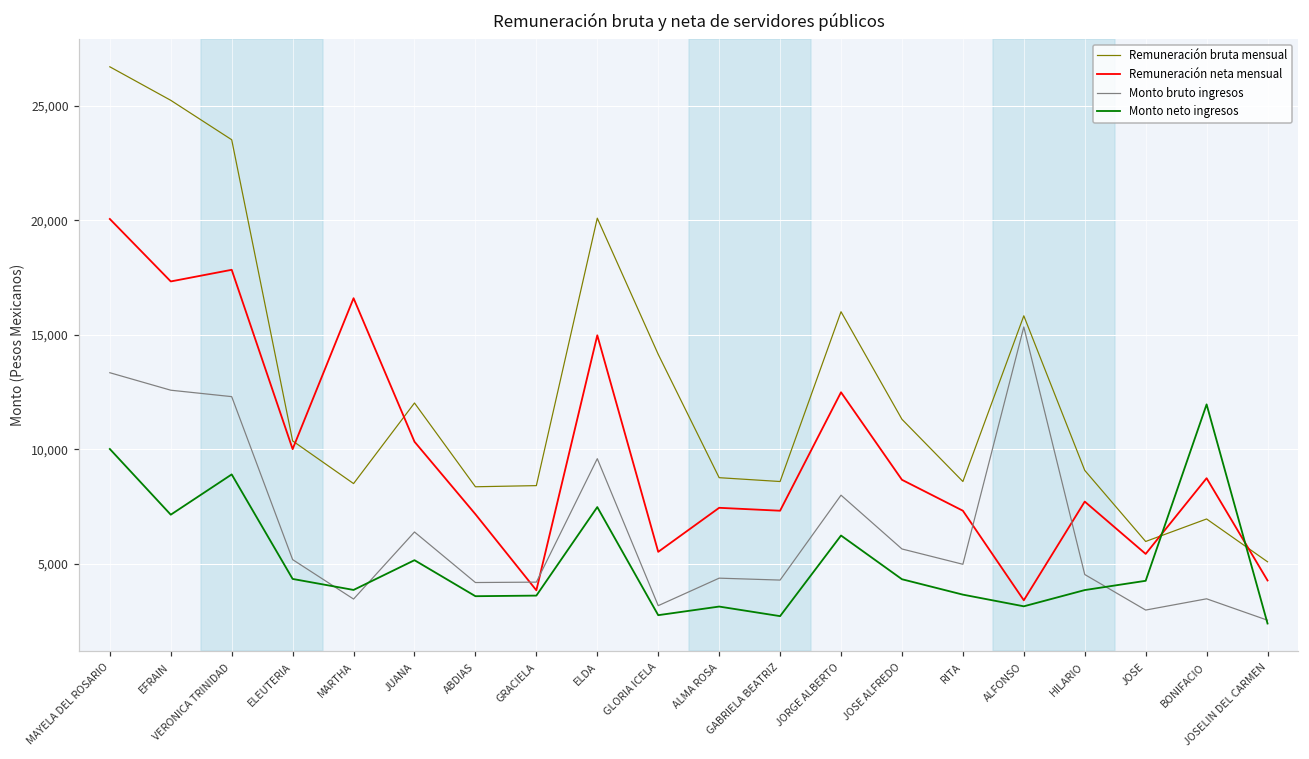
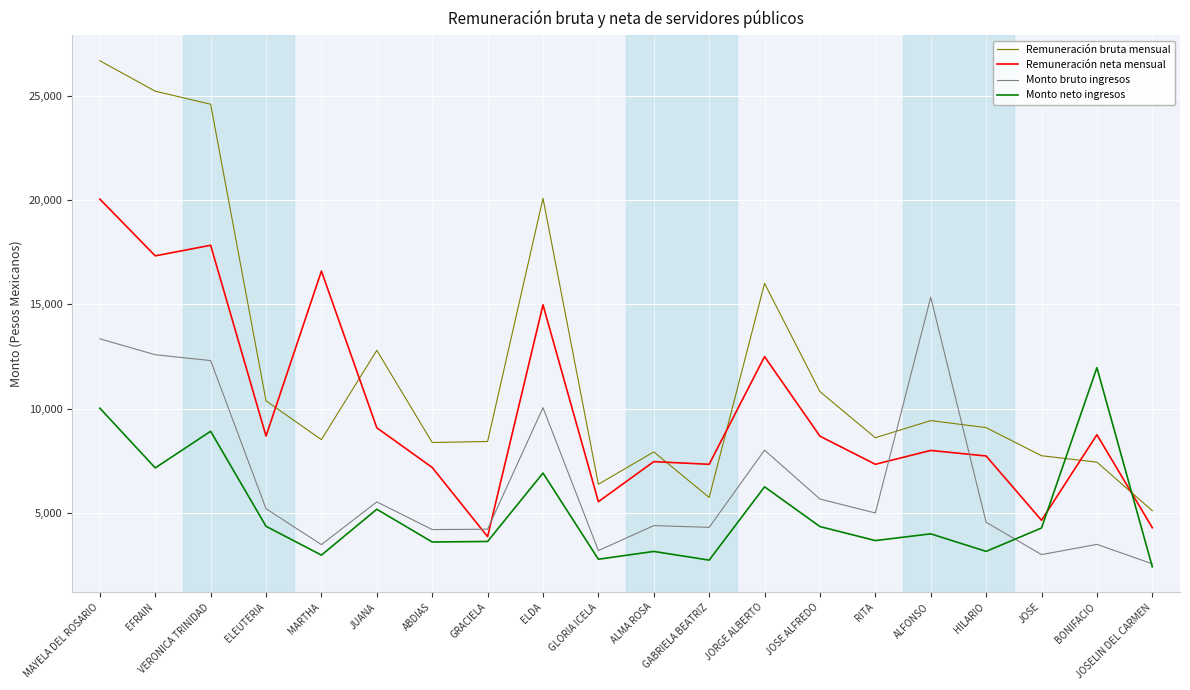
Remuneración bruta mensual, VERONICA TRINIDAD: 23,500 -> 24,600
Remuneración neta mensual, ELEUTERIA: 10,000 -> 8,700
Monto neto ingresos, MARTHA: 3,900 -> 3,000
Remuneración bruta mensual, JUANA: 12,000 -> 12,800
Remuneración neta mensual, JUANA: 10,300 -> 9,100
Monto bruto ingresos, JUANA: 6,400 -> 5,500
Monto bruto ingresos, ELDA: 9,600 -> 10,000
Monto neto ingresos, ELDA: 7,500 -> 6,900
Remuneración bruta mensual, GLORIA ICELA: 14,100 -> 6,400
Remuneración bruta mensual, ALMA ROSA: 8,800 -> 7,900
Remuneración bruta mensual, GABRIELA BEATRIZ: 8,600 -> 5,700
Remuneración bruta mensual, JOSE ALFREDO: 11,300 -> 10,800
Remuneración bruta mensual, ALFONSO: 15,800 -> 9,400
Remuneración neta mensual, ALFONSO: 3,400 -> 8,000
Monto neto ingresos, ALFONSO: 3,200 -> 4,000
Monto neto ingresos, HILARIO: 3,900 -> 3,100
Remuneración bruta mensual, JOSE: 6,000 -> 7,700
Remuneración neta mensual, JOSE: 5,400 -> 4,600
Remuneración bruta mensual, BONIFACIO: 7,000 -> 7,400
